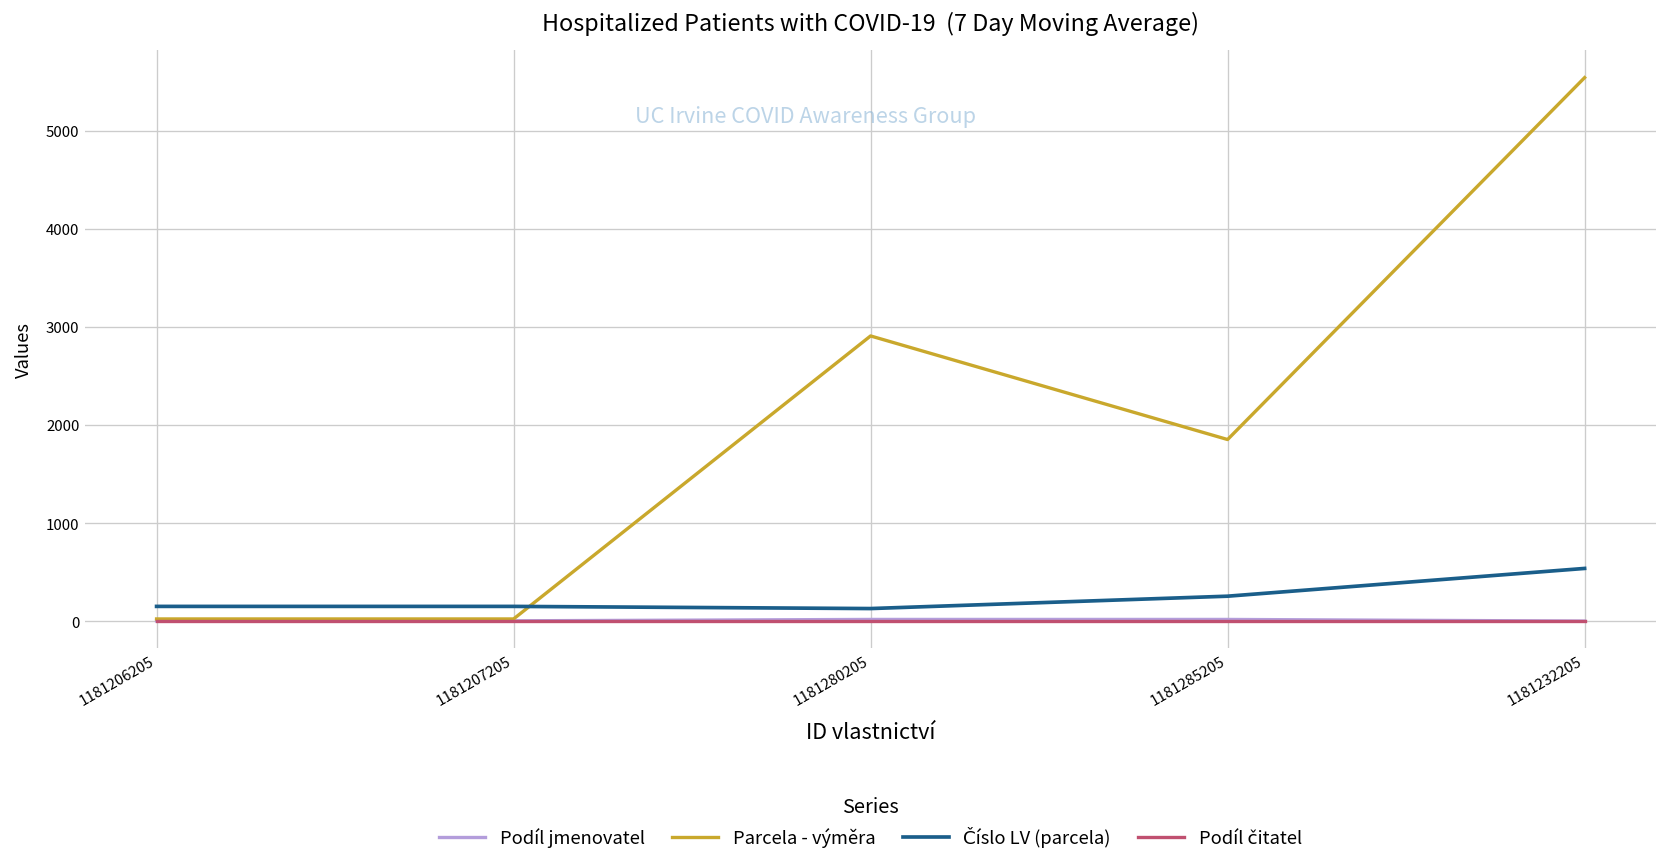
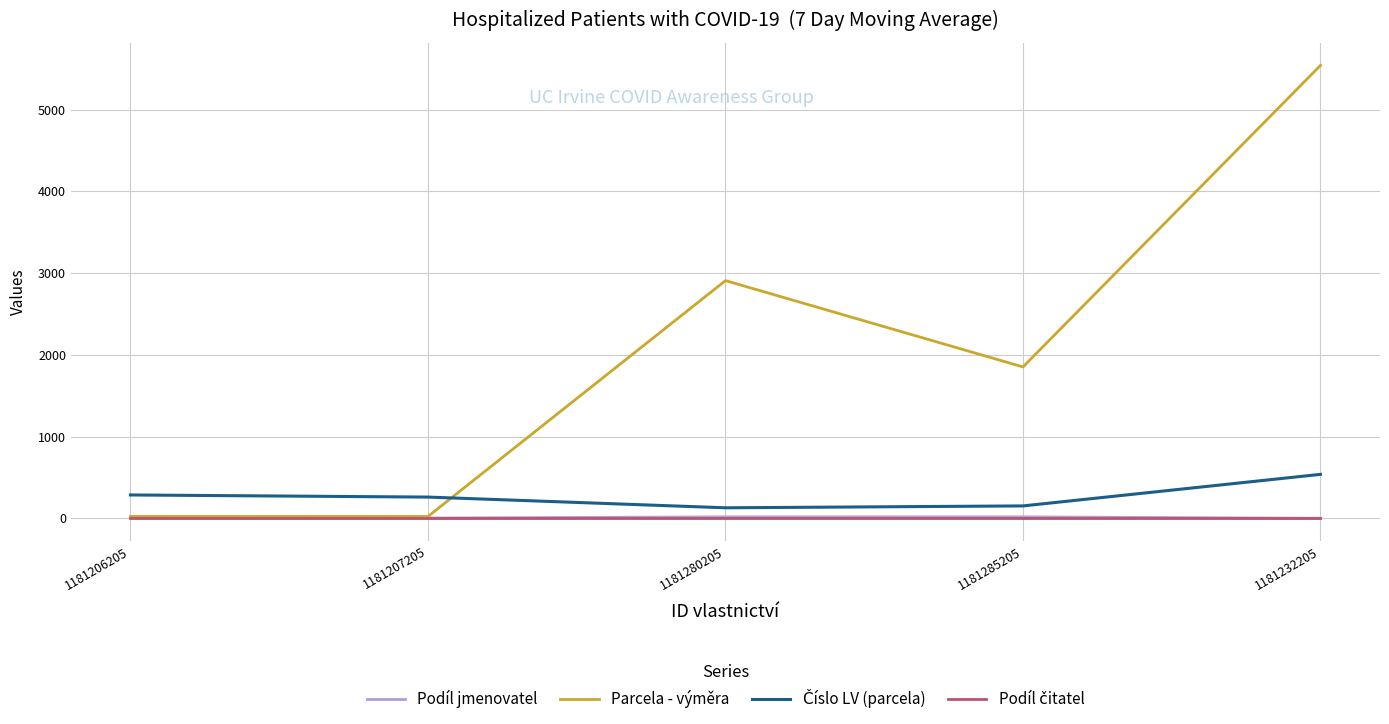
Číslo LV (parcela), 1181206205: 200 -> 300
Číslo LV (parcela), 1181207205: 200 -> 300
Číslo LV (parcela), 1181285205: 300 -> 200
